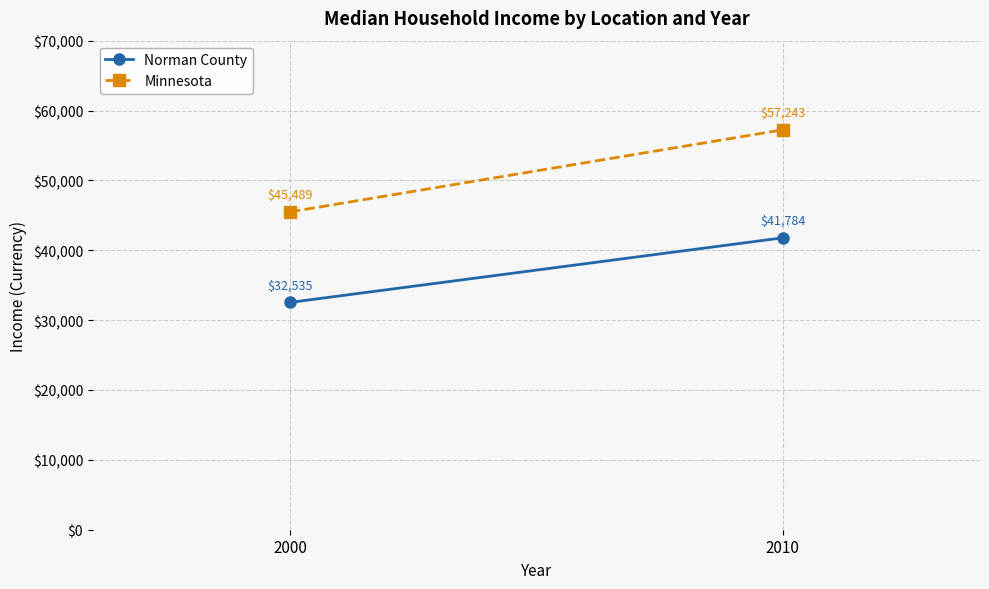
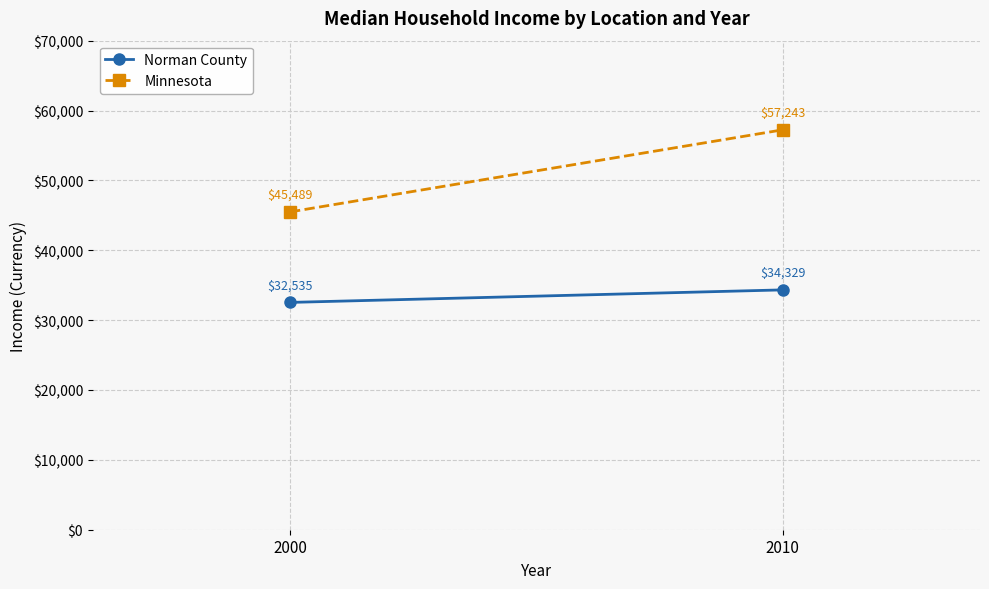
Norman County, 2010: $41,784 -> $34,329
